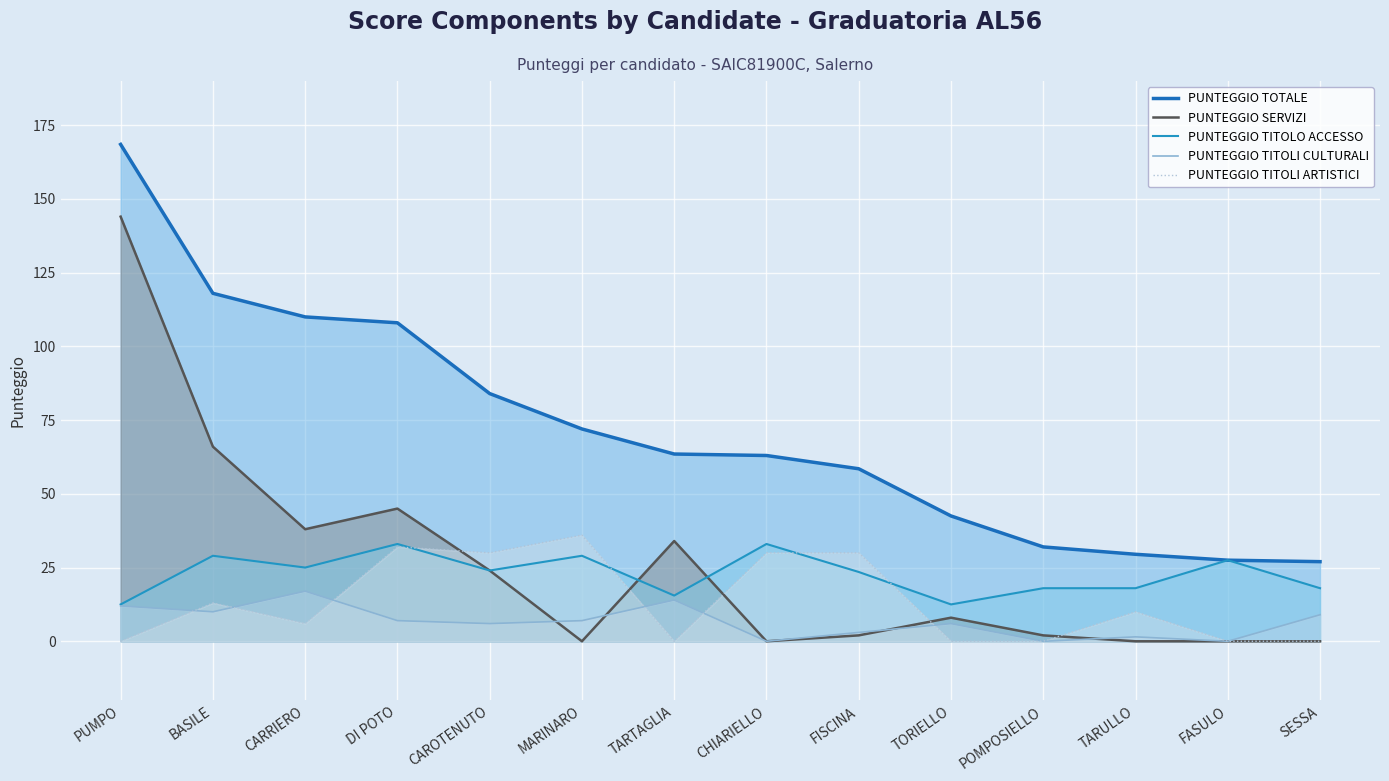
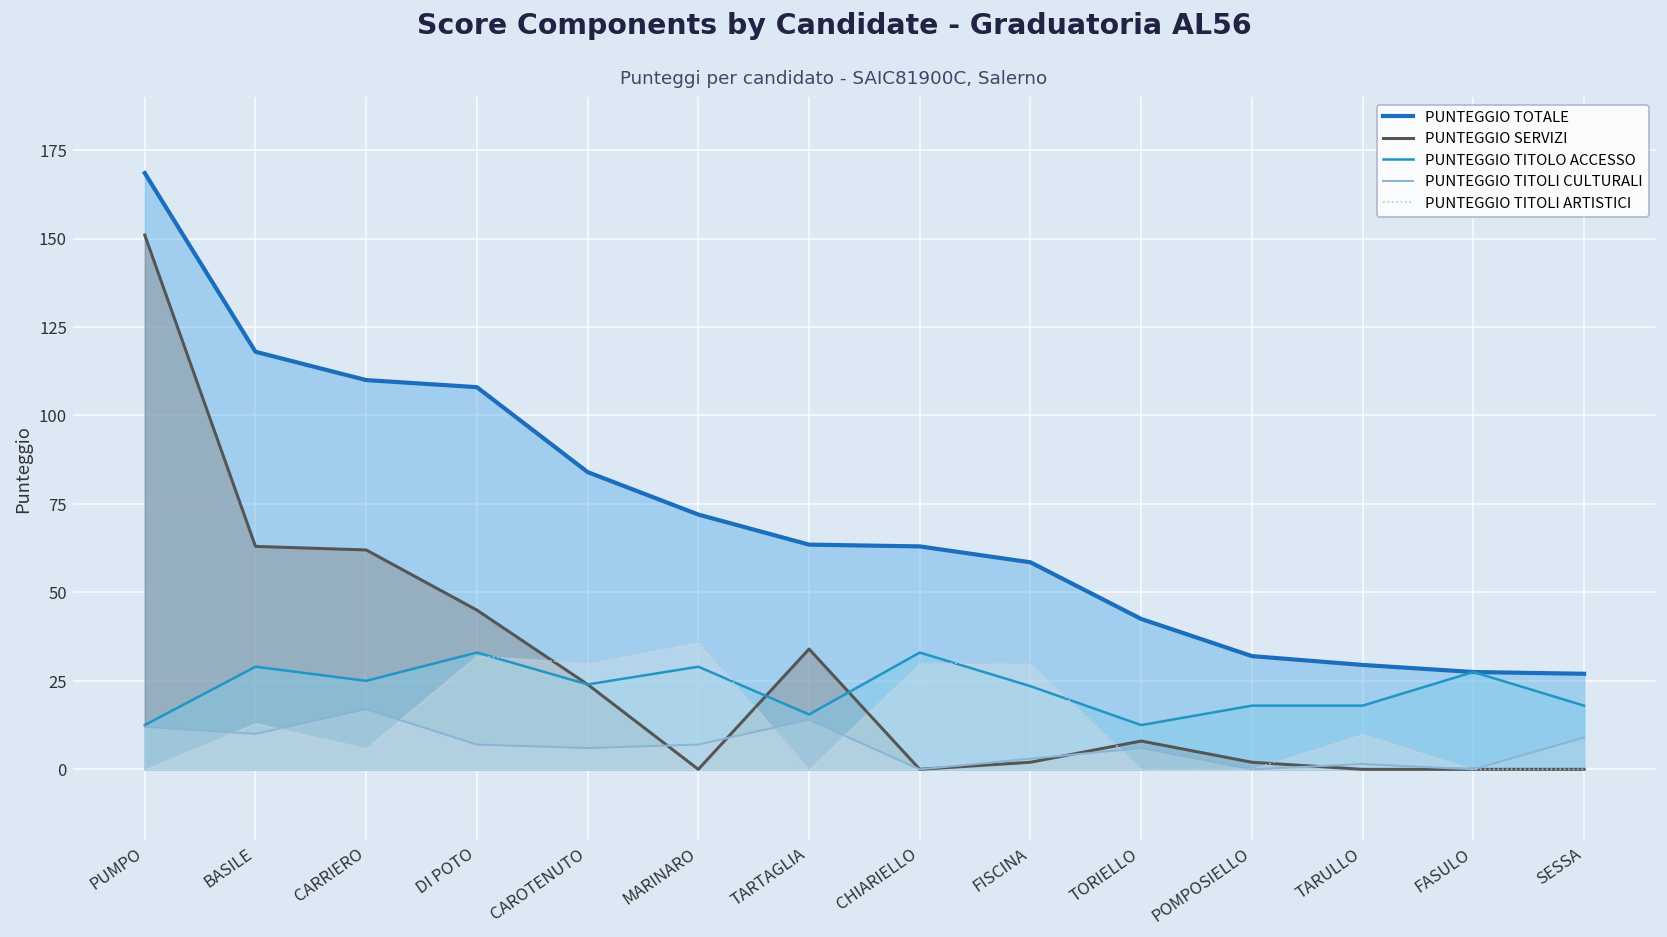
PUNTEGGIO SERVIZI, PUMPO: 144 -> 151
PUNTEGGIO SERVIZI, BASILE: 66 -> 63
PUNTEGGIO SERVIZI, CARRIERO: 38 -> 62
